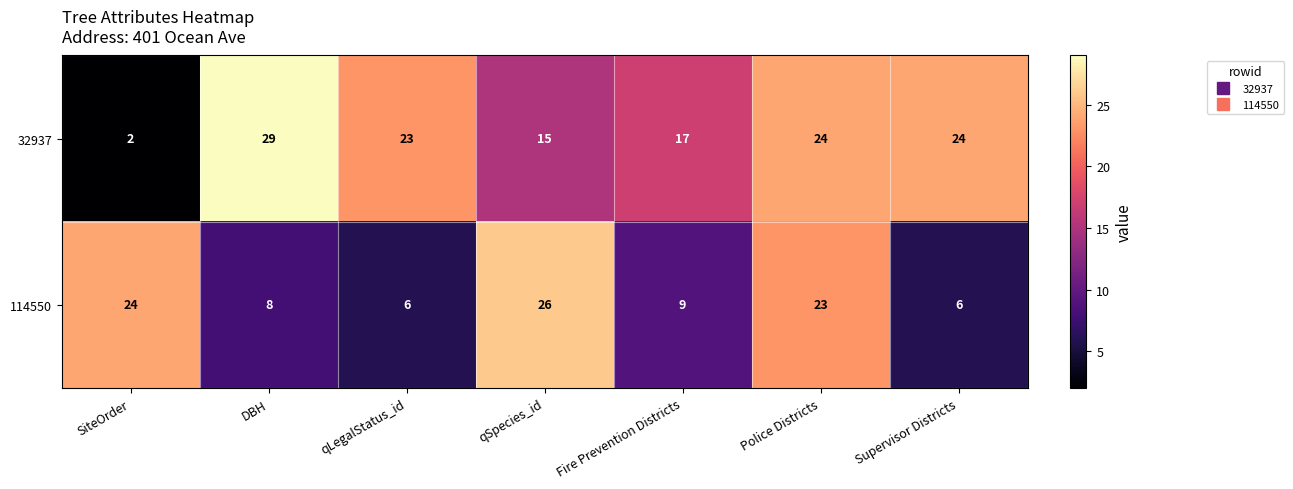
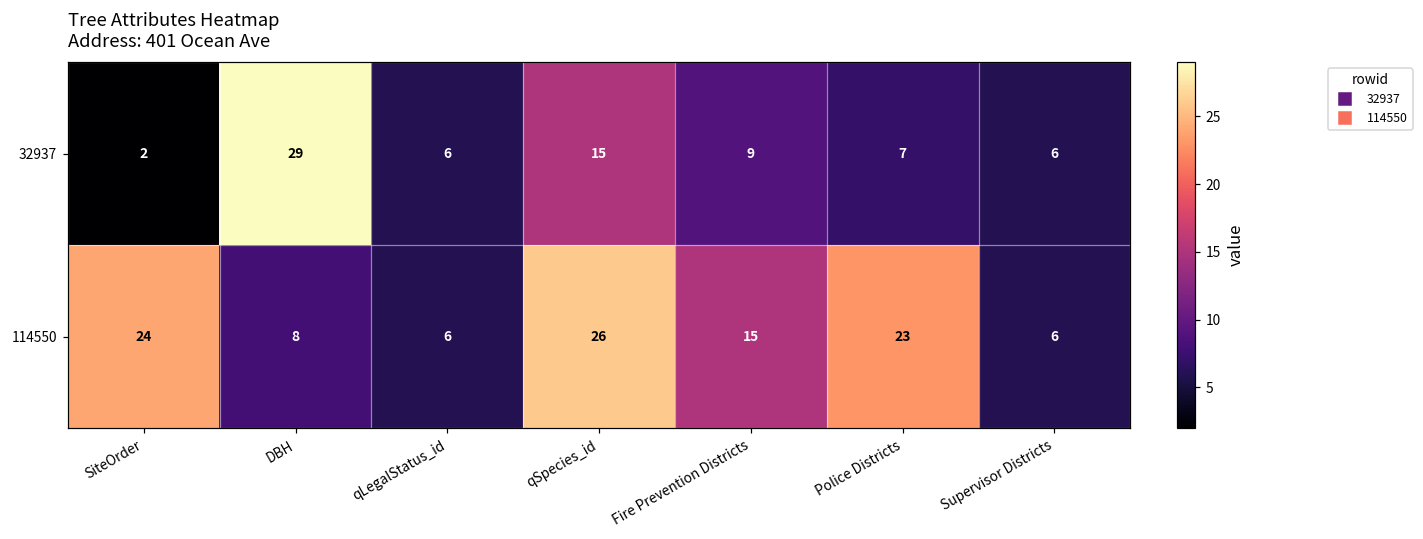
32937, qLegalStatus_id: 23 -> 6
32937, Fire Prevention Districts: 17 -> 9
32937, Police Districts: 24 -> 7
32937, Supervisor Districts: 24 -> 6
114550, Fire Prevention Districts: 9 -> 15
